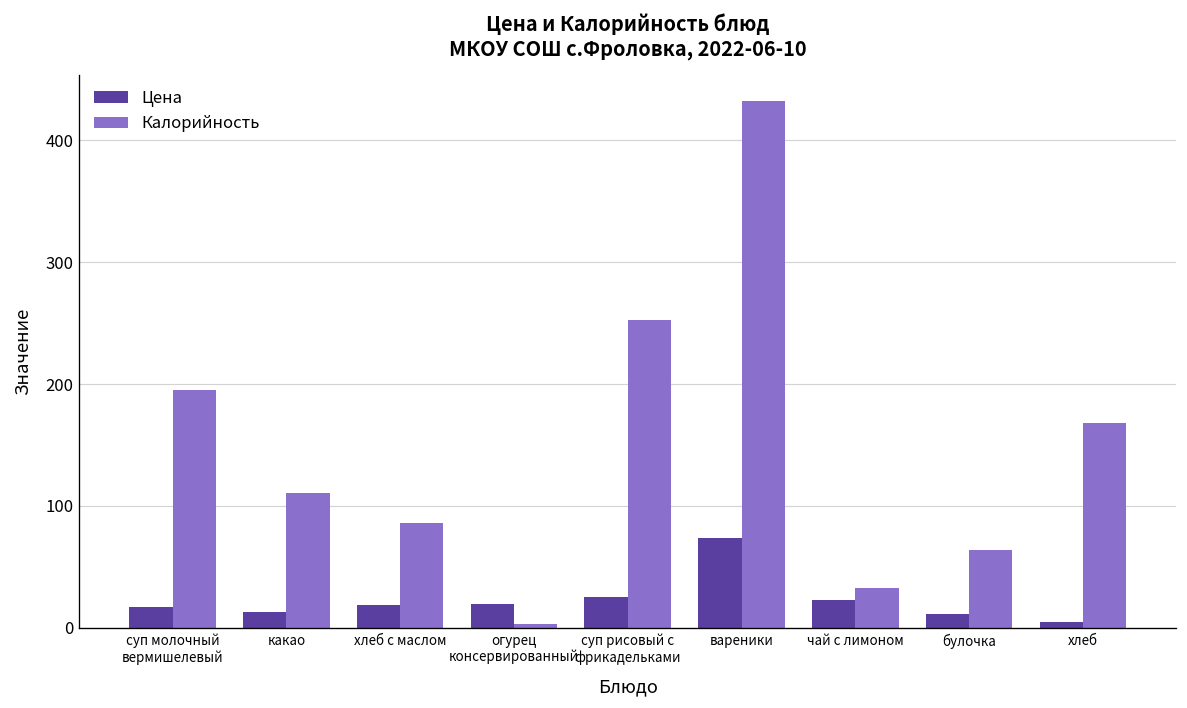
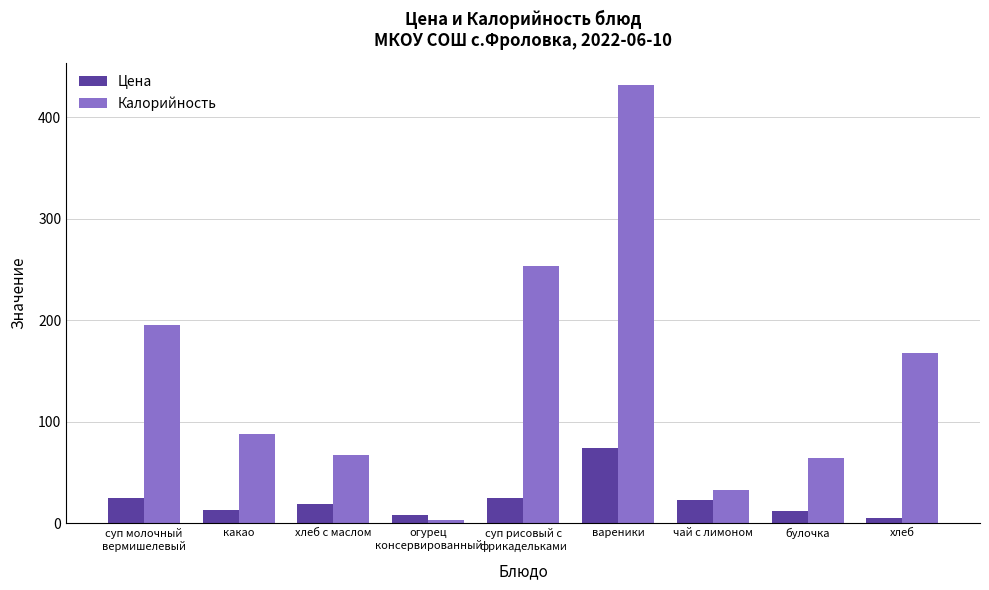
Цена, суп молочный вермишелевый: 17 -> 25
Калорийность, какао: 111 -> 88
Калорийность, хлеб с маслом: 86 -> 67
Цена, огурец консервированный: 20 -> 8
